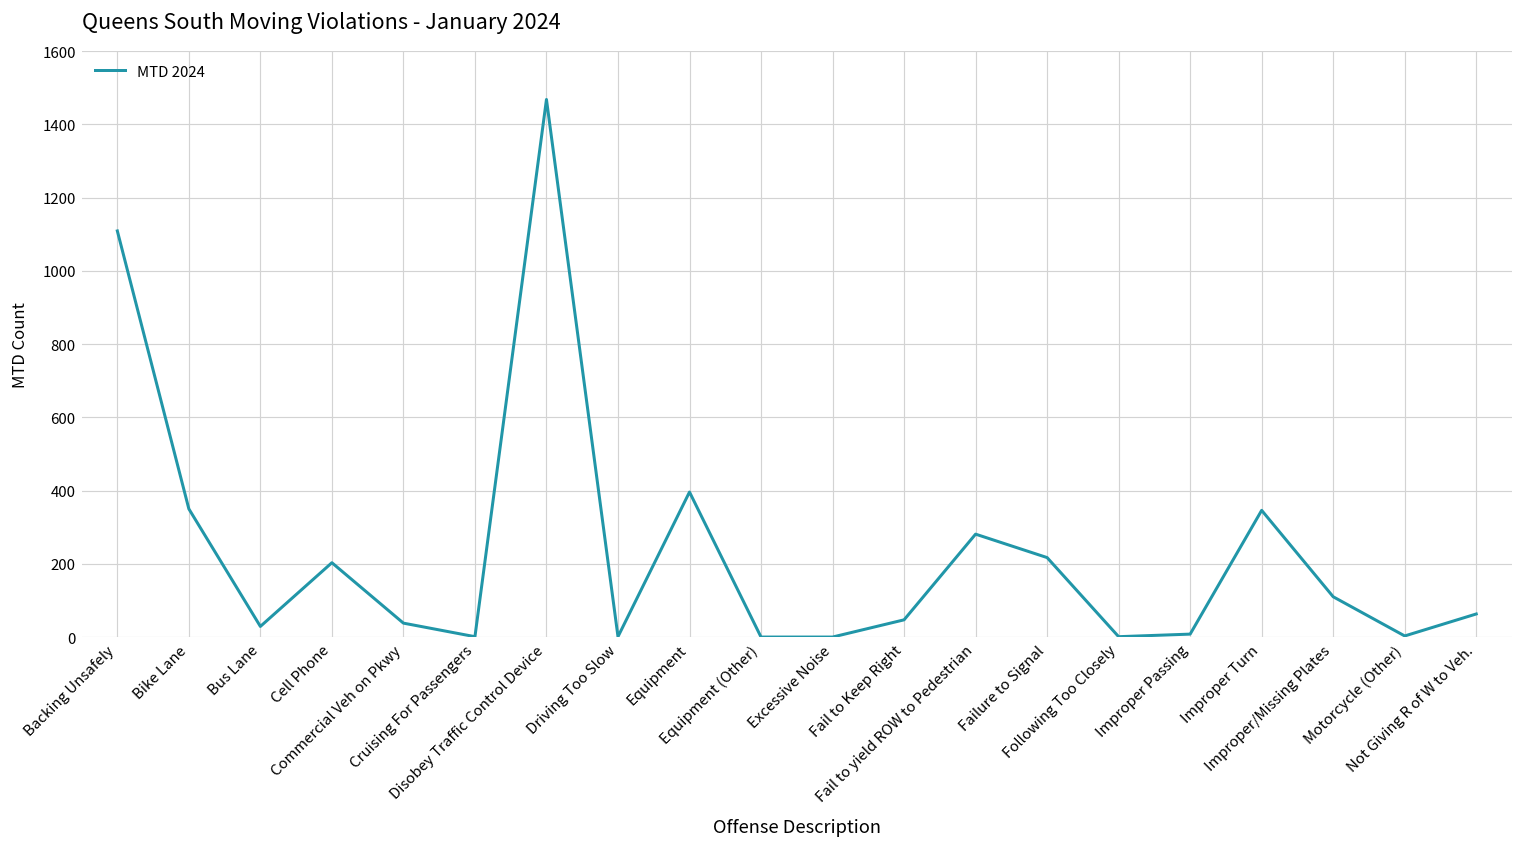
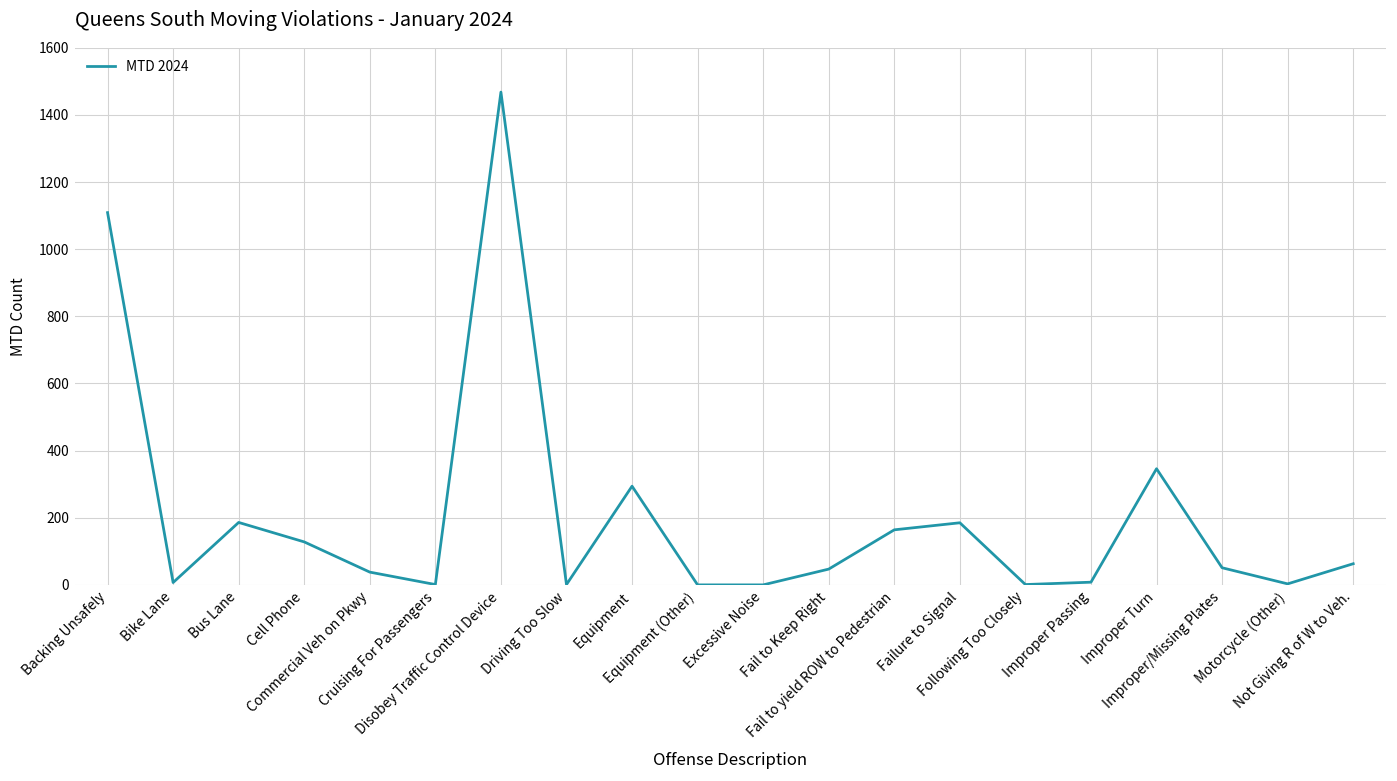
Bike Lane: 350 -> 10
Bus Lane: 30 -> 190
Cell Phone: 200 -> 130
Equipment: 400 -> 290
Fail to yield ROW to Pedestrian: 280 -> 160
Failure to Signal: 220 -> 190
Improper/Missing Plates: 110 -> 50
